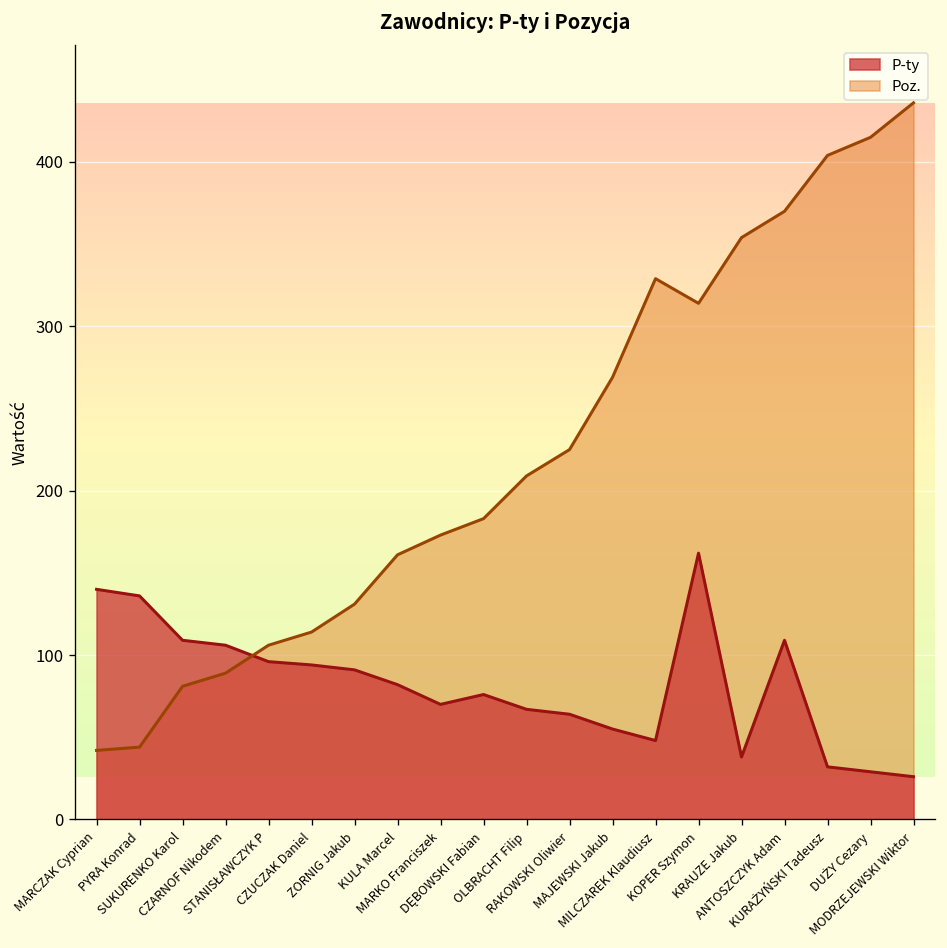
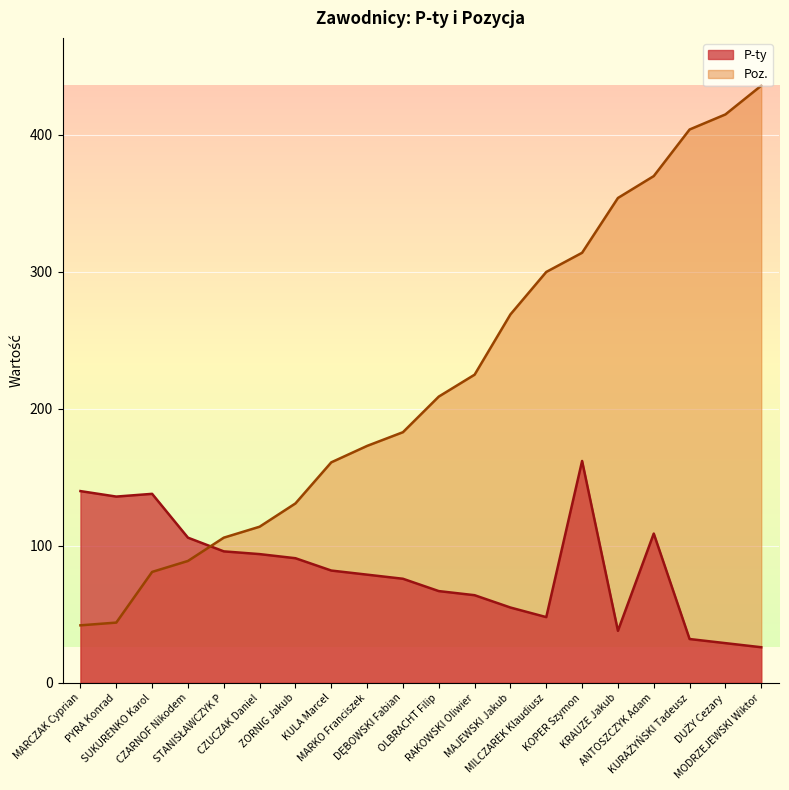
P-ty, SUKURENKO Karol: 109 -> 138
P-ty, MARKO Franciszek: 70 -> 79
Poz., MILCZAREK Klaudiusz: 329 -> 300
